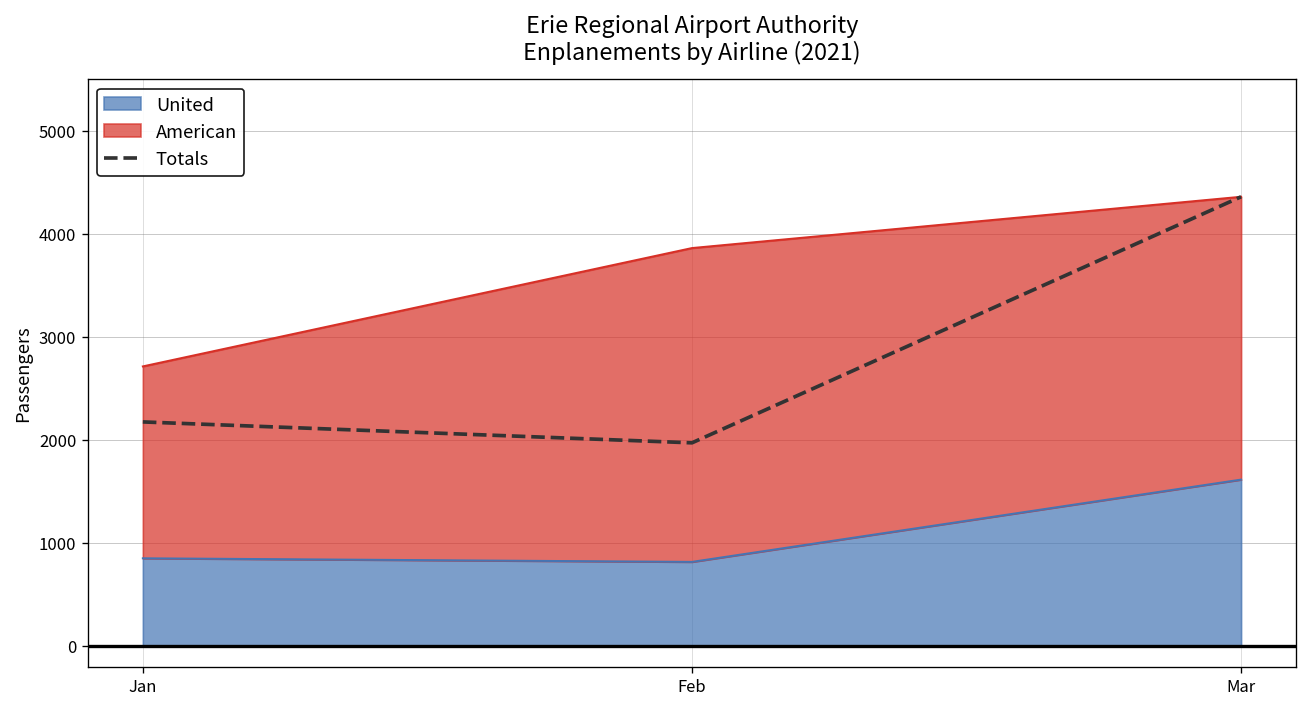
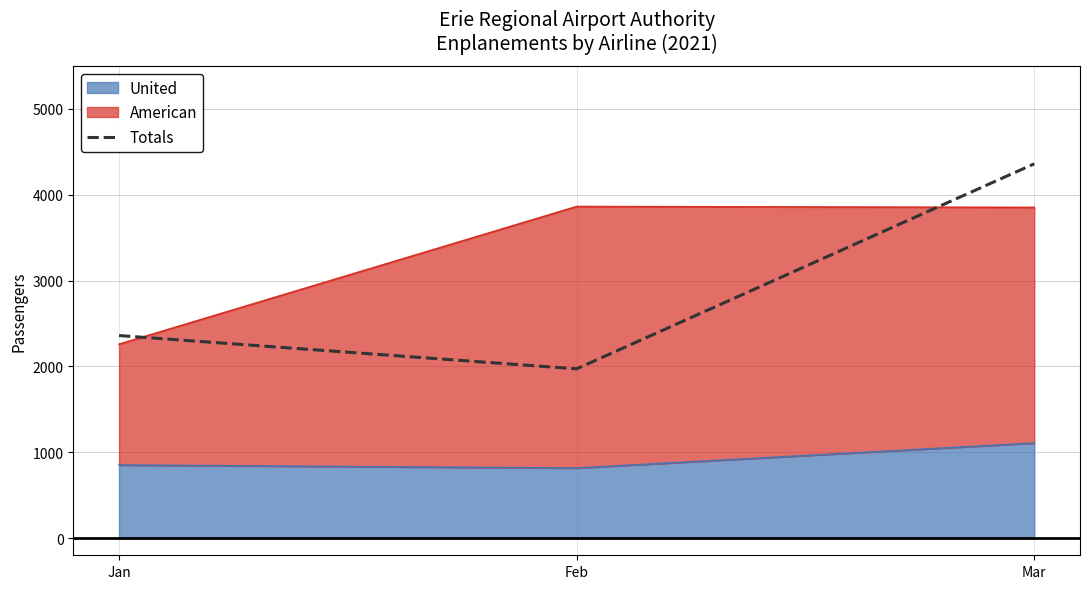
American, Jan: 1900 -> 1400
Totals, Jan: 2200 -> 2400
United, Mar: 1600 -> 1100
